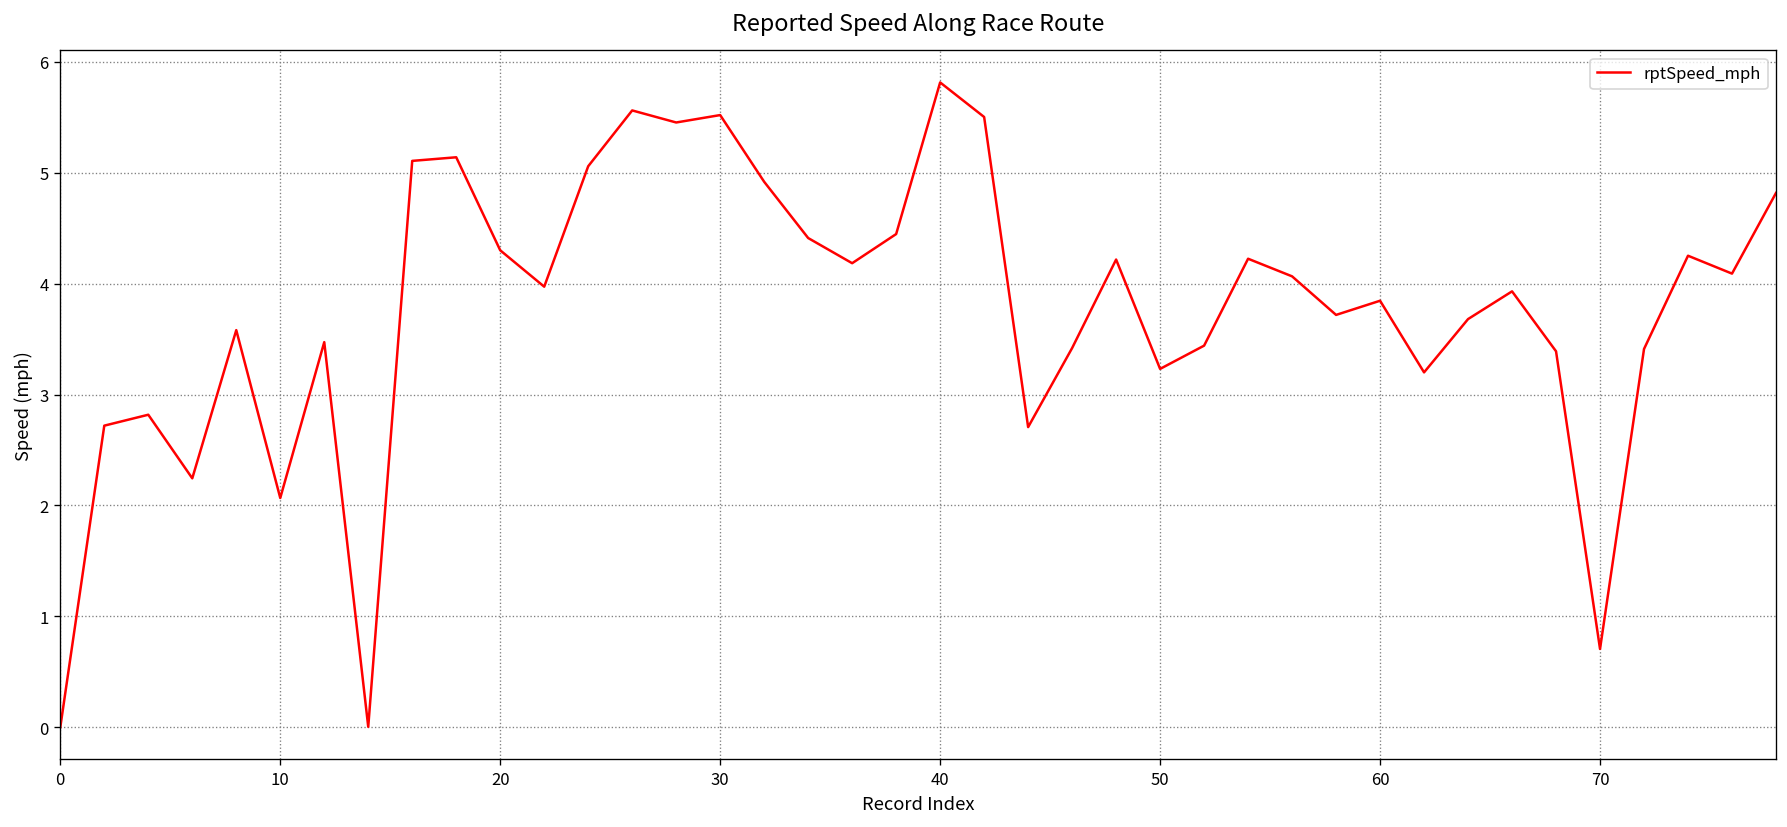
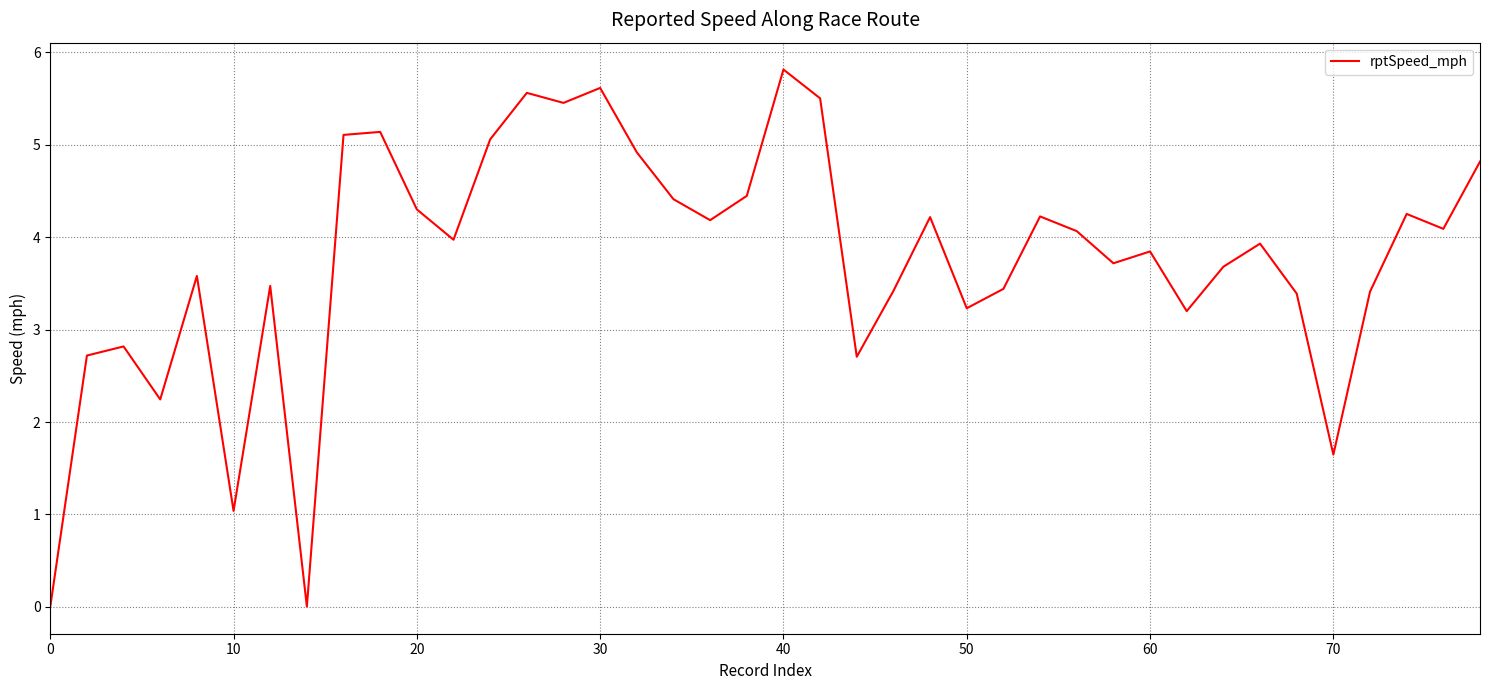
10: 2.1 -> 1.0
30: 5.5 -> 5.6
70: 0.7 -> 1.6
